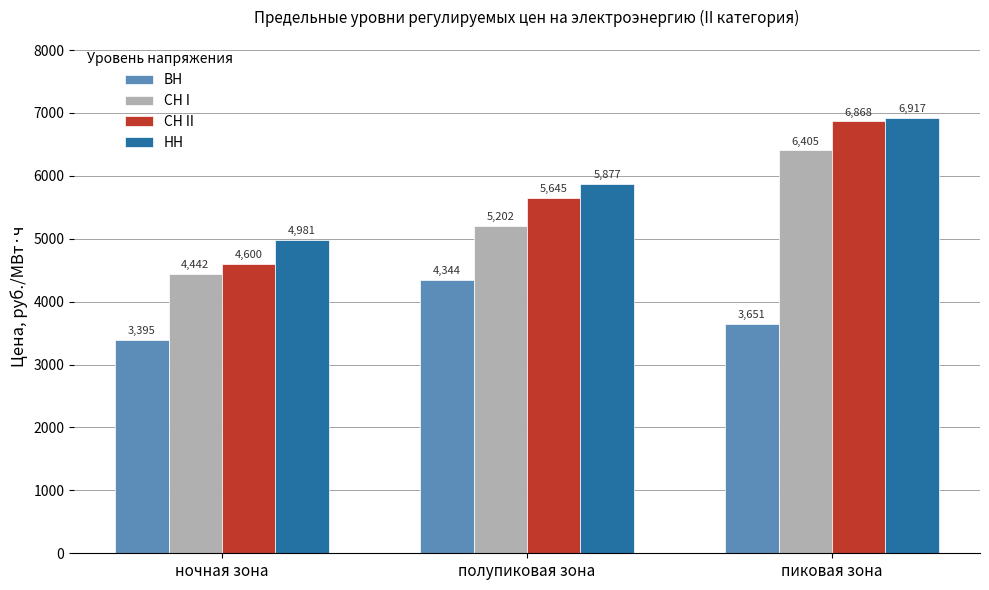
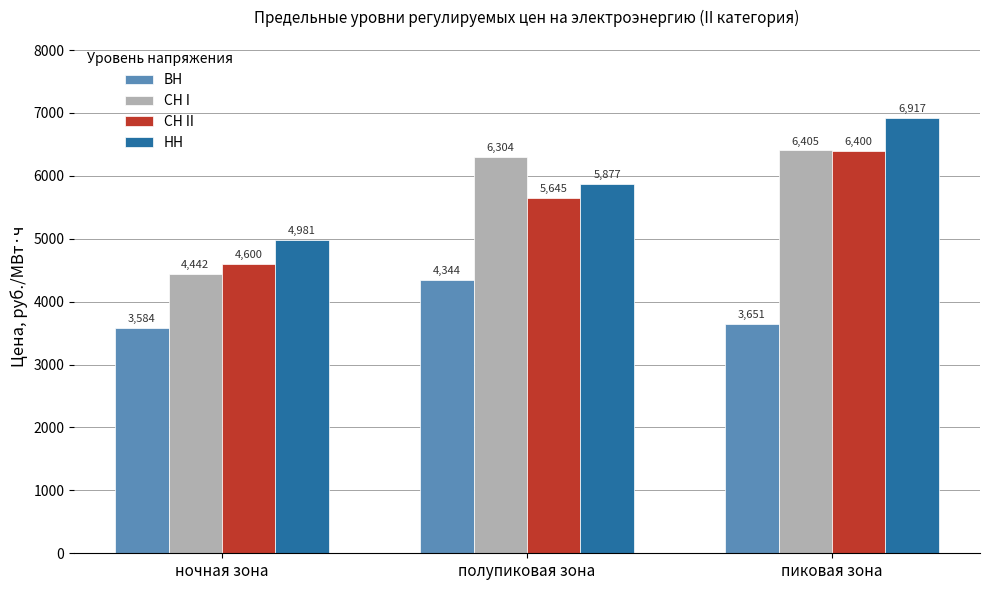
ВН, ночная зона: 3,395 -> 3,584
СН I, полупиковая зона: 5,202 -> 6,304
СН II, пиковая зона: 6,868 -> 6,400
